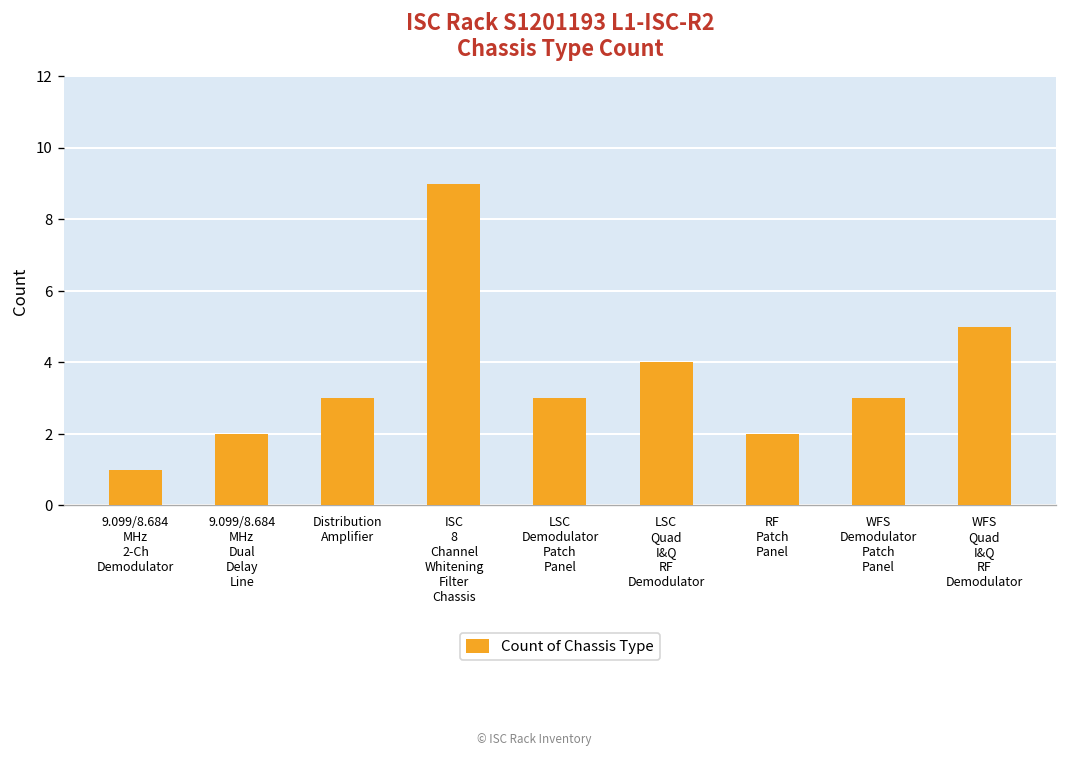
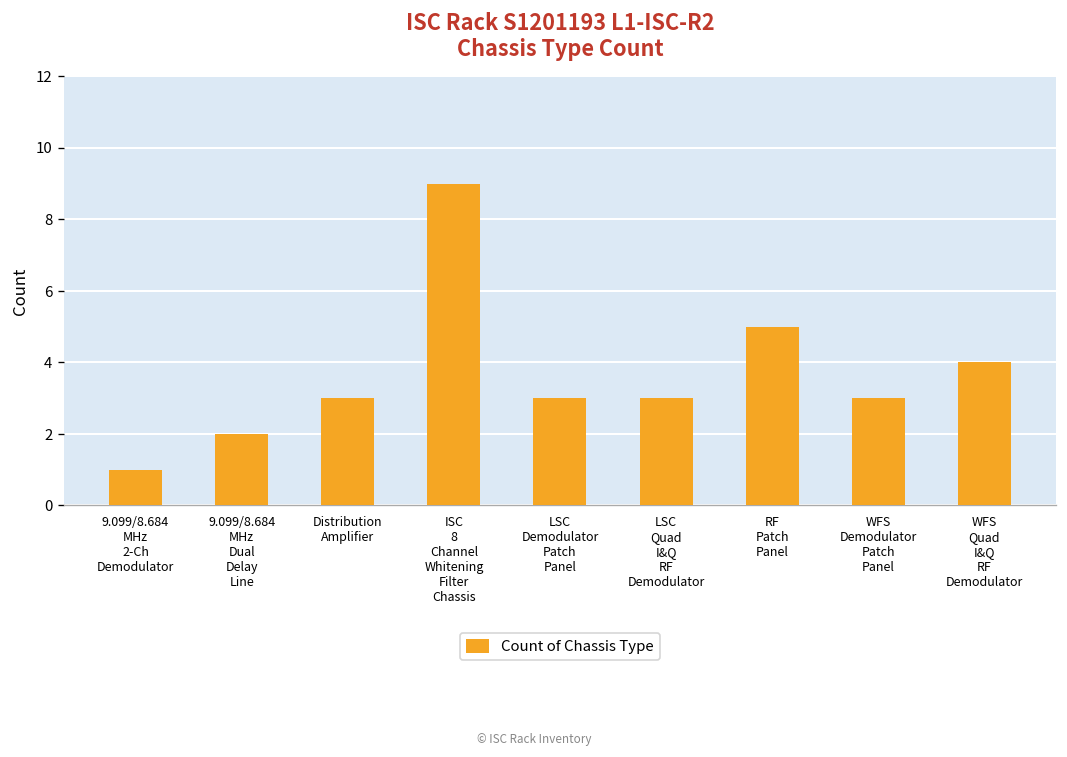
LSC Quad I&Q RF Demodulator: 4 -> 3
RF Patch Panel: 2 -> 5
WFS Quad I&Q RF Demodulator: 5 -> 4
